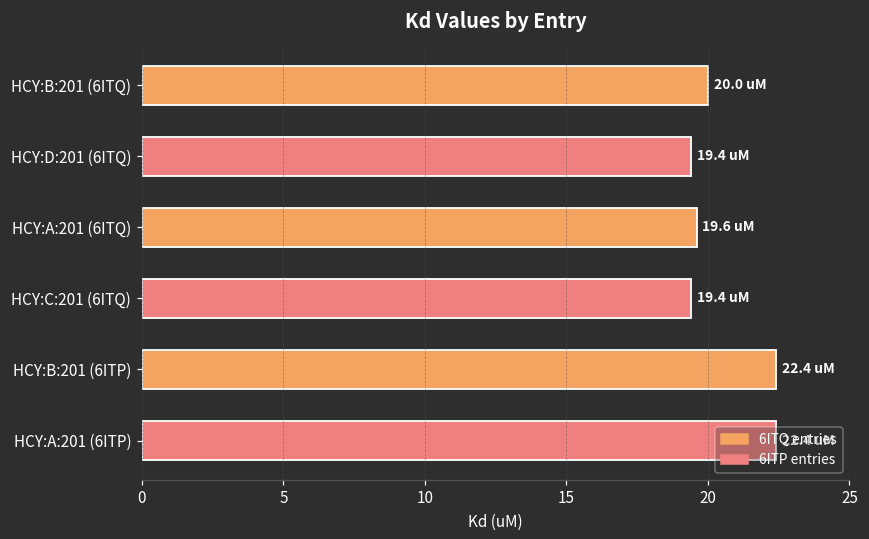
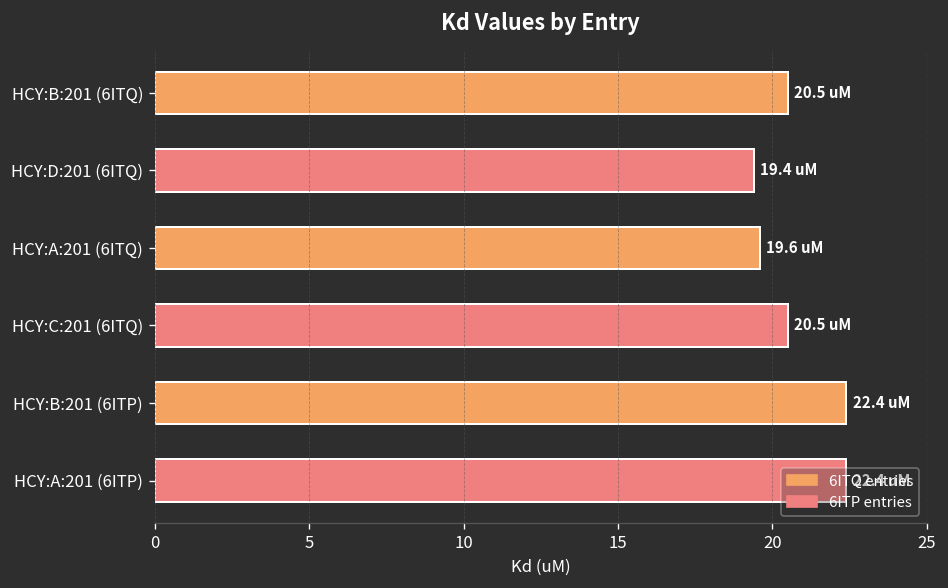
HCY:B:201 (6ITQ): 20.0 -> 20.5
HCY:C:201 (6ITQ): 19.4 -> 20.5
